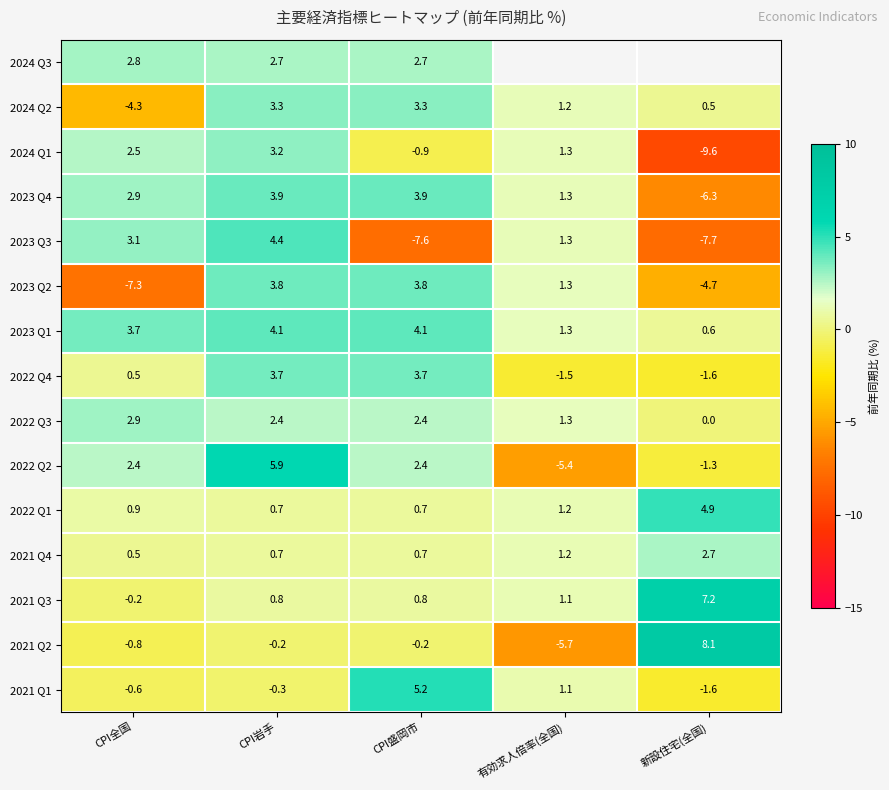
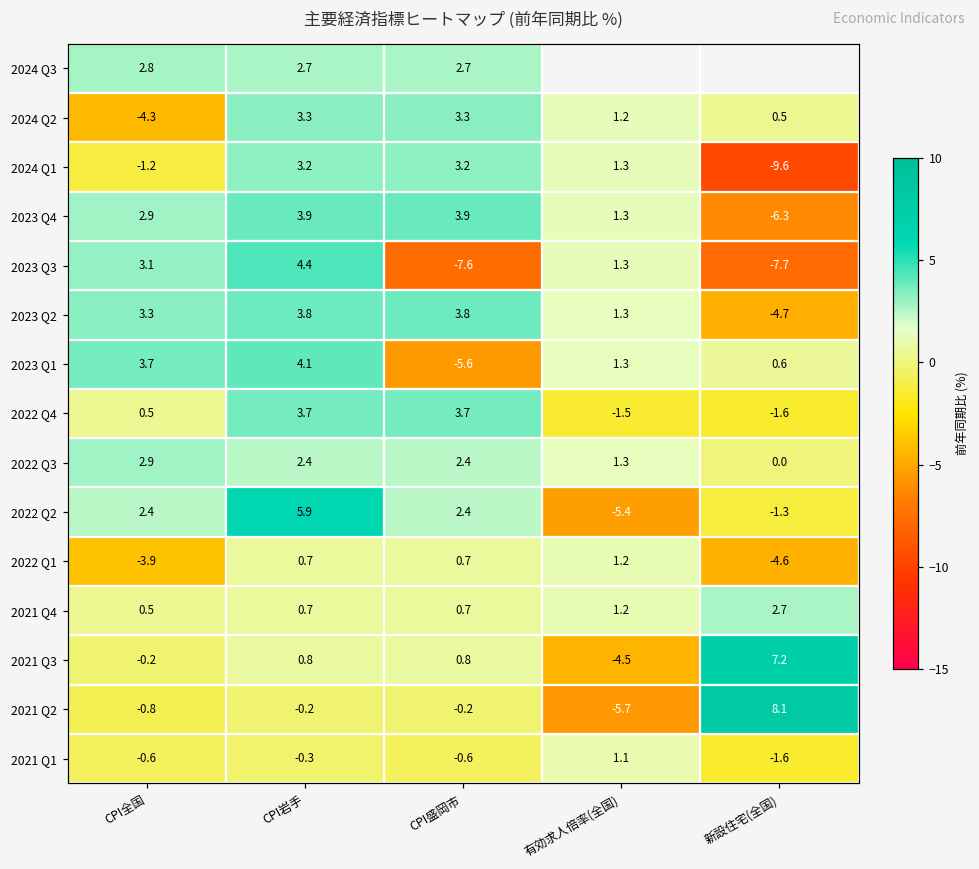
2024 Q1, CPI全国: 2.5 -> -1.2
2024 Q1, CPI盛岡市: -0.9 -> 3.2
2023 Q2, CPI全国: -7.3 -> 3.3
2023 Q1, CPI盛岡市: 4.1 -> -5.6
2022 Q1, CPI全国: 0.9 -> -3.9
2022 Q1, 新設住宅(全国): 4.9 -> -4.6
2021 Q3, 有効求人倍率(全国): 1.1 -> -4.5
2021 Q1, CPI盛岡市: 5.2 -> -0.6
